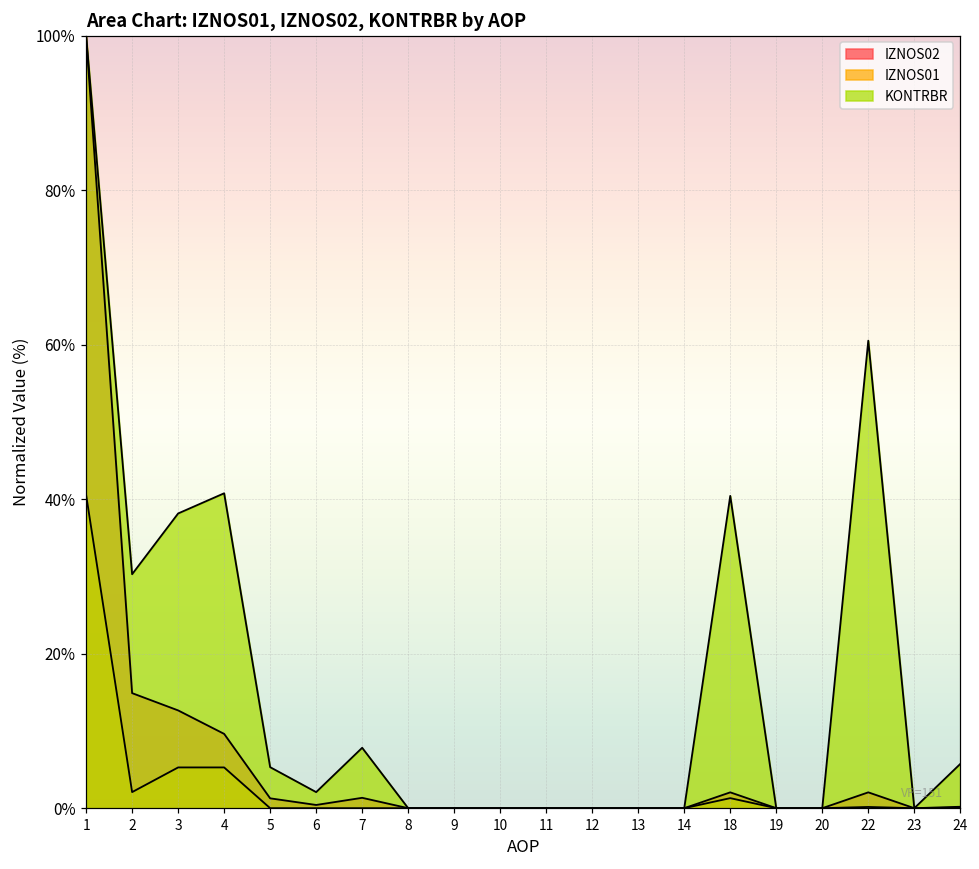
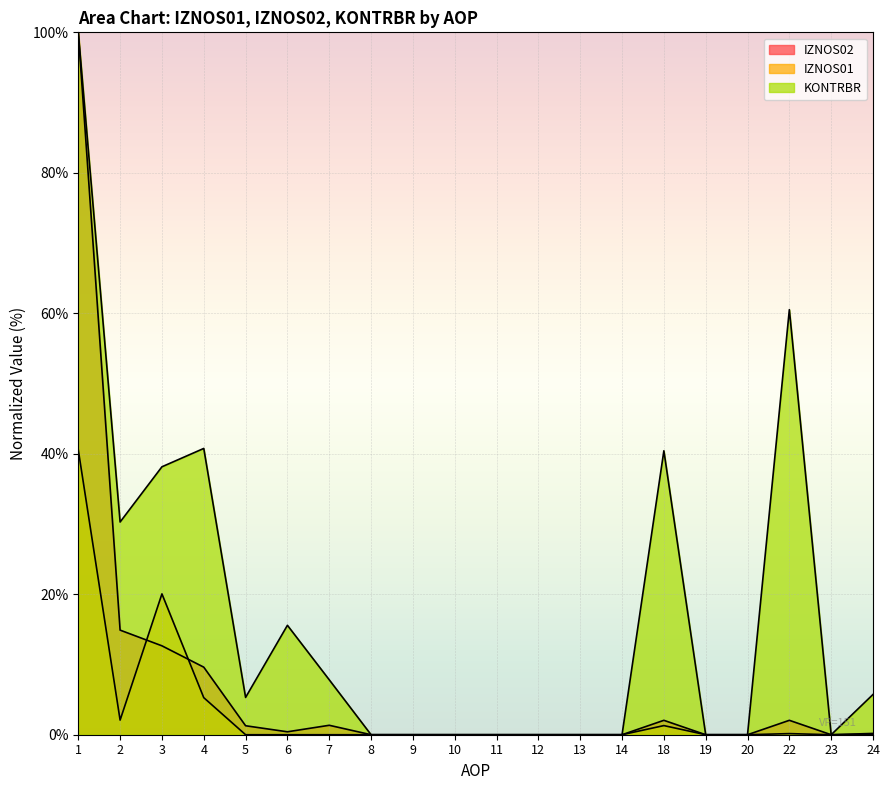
IZNOS01, 3: 5% -> 20%
KONTRBR, 6: 2% -> 16%
